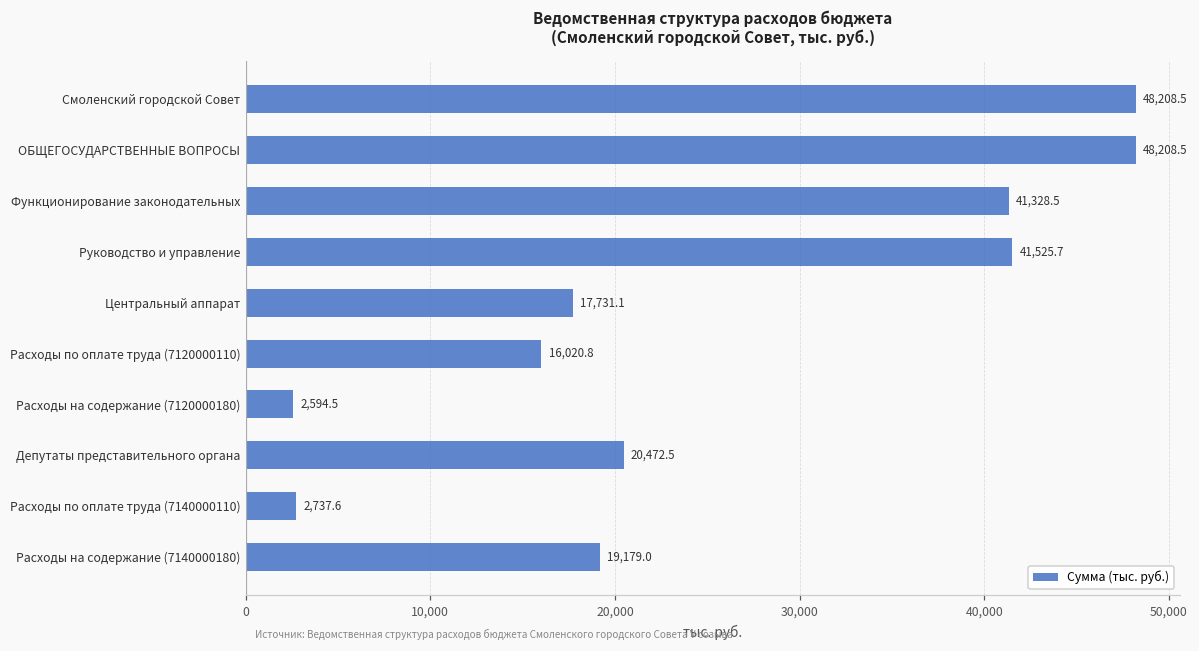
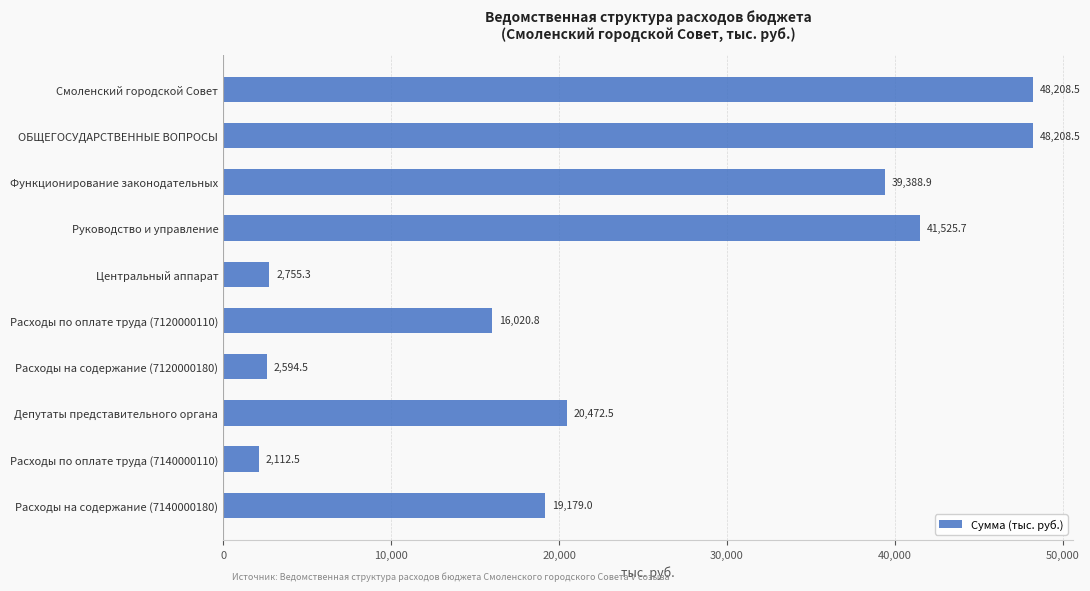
Функционирование законодательных: 41,328.5 -> 39,388.9
Центральный аппарат: 17,731.1 -> 2,755.3
Расходы по оплате труда (7140000110): 2,737.6 -> 2,112.5
